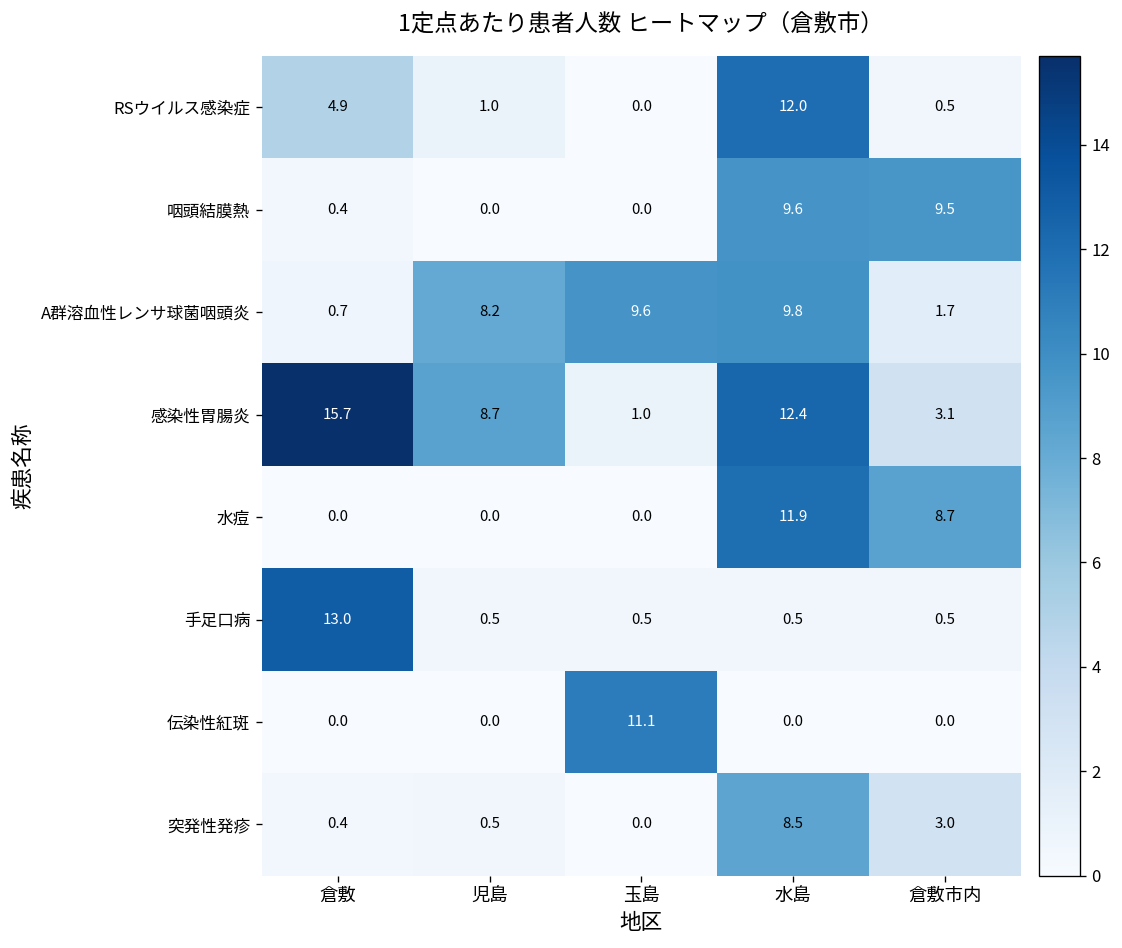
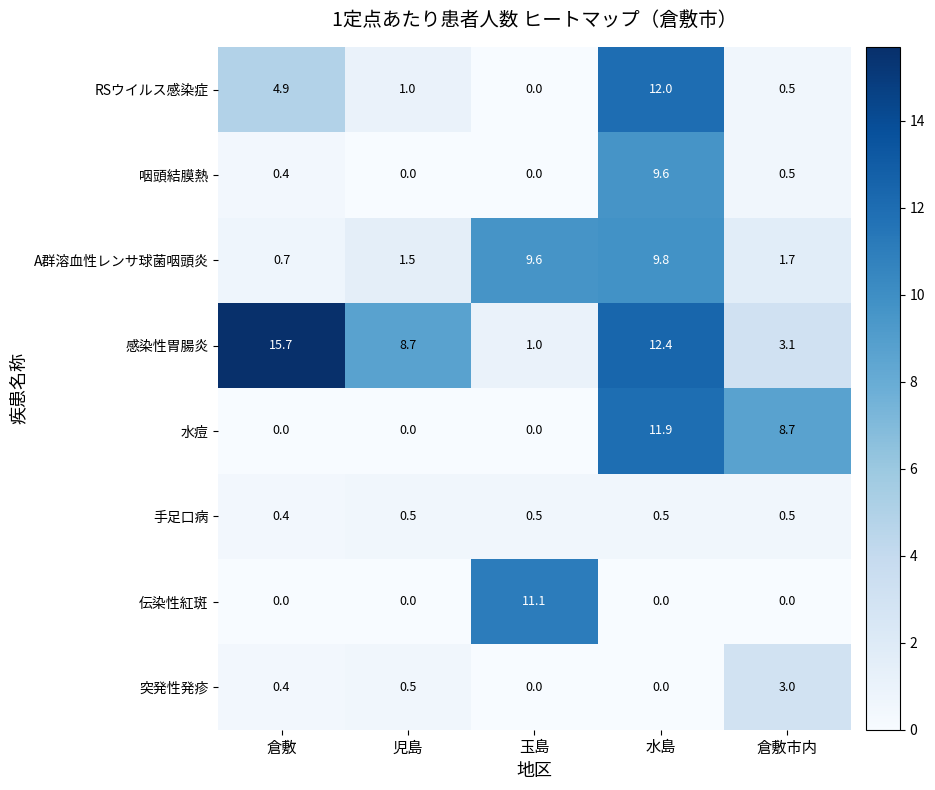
咽頭結膜熱, 倉敷市内: 9.5 -> 0.5
A群溶血性レンサ球菌咽頭炎, 児島: 8.2 -> 1.5
手足口病, 倉敷: 13.0 -> 0.4
突発性発疹, 水島: 8.5 -> 0.0
